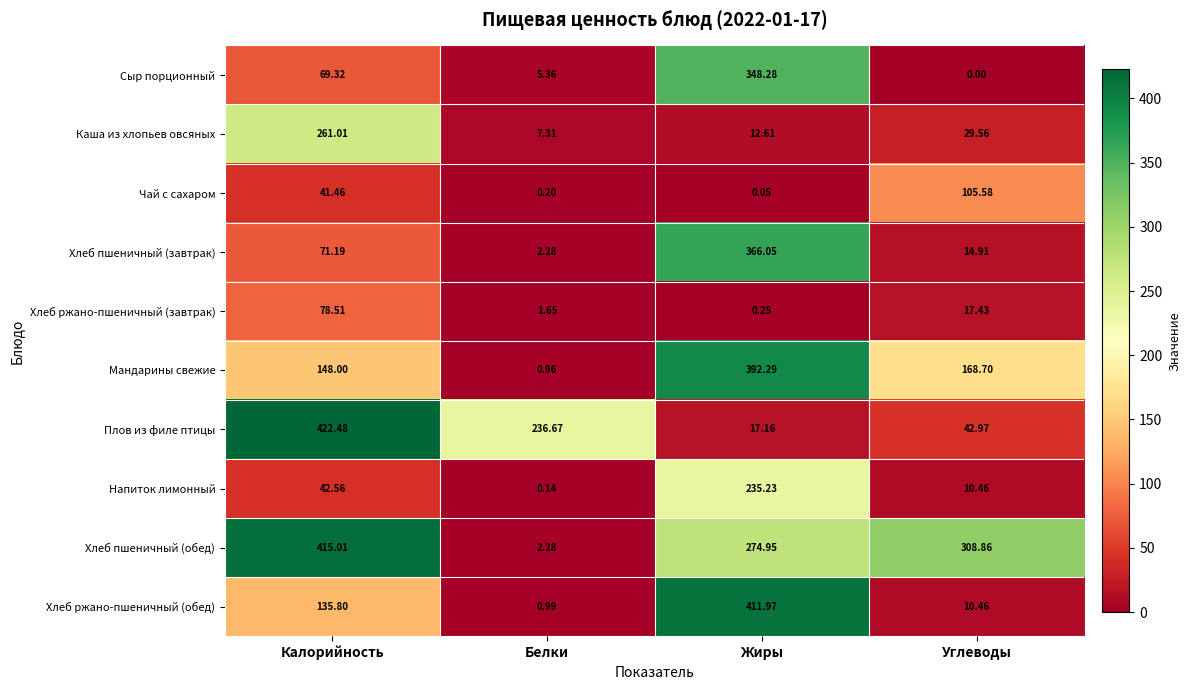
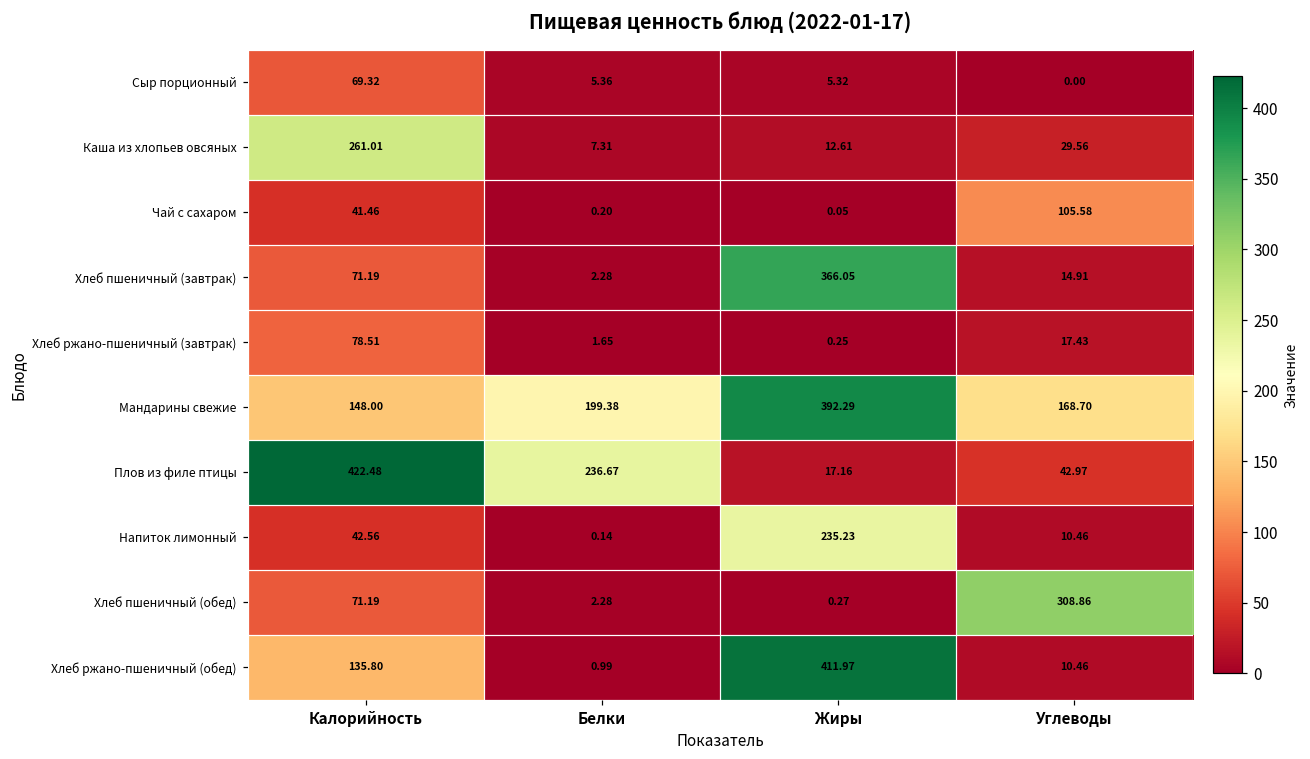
Сыр порционный, Жиры: 348.28 -> 5.32
Мандарины свежие, Белки: 0.96 -> 199.38
Хлеб пшеничный (обед), Калорийность: 415.01 -> 71.19
Хлеб пшеничный (обед), Жиры: 274.95 -> 0.27
